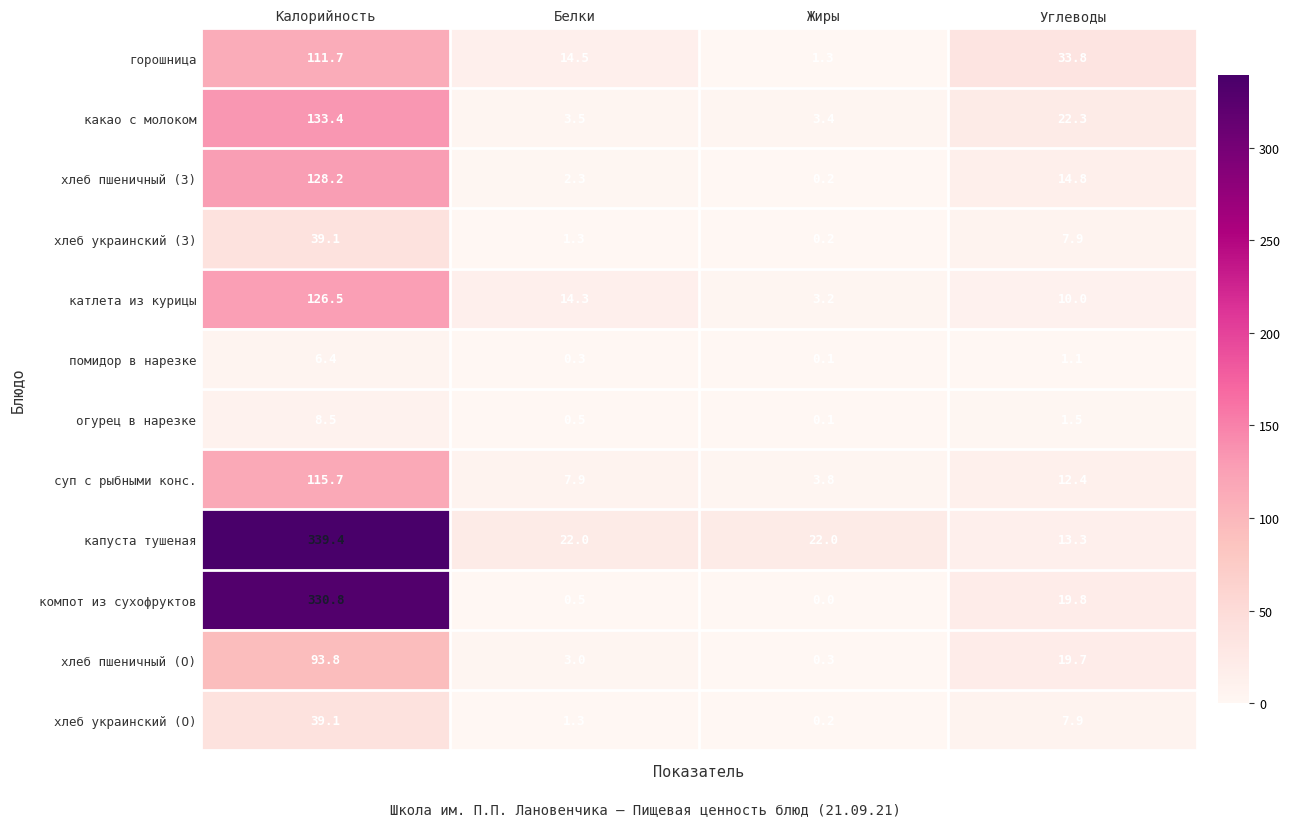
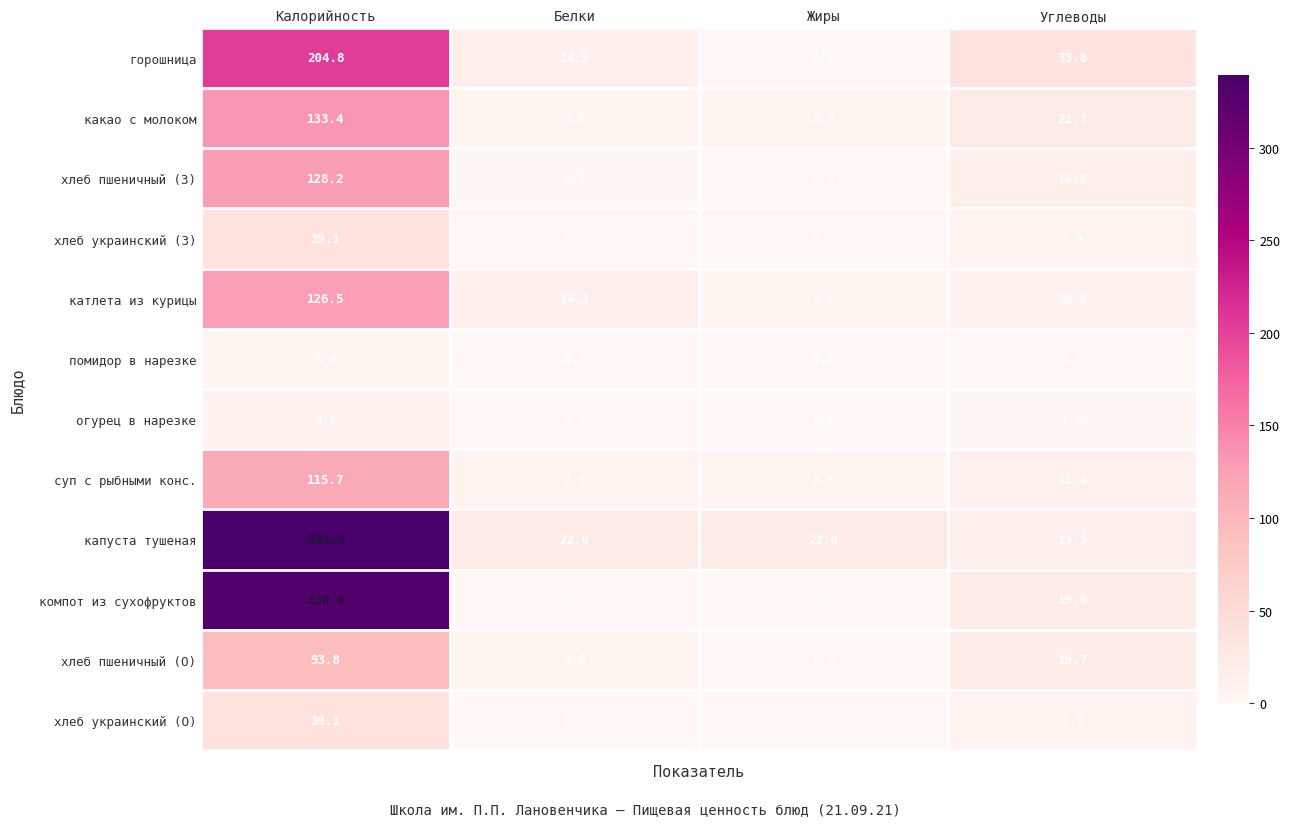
горошница, Калорийность: 111.7 -> 204.8
